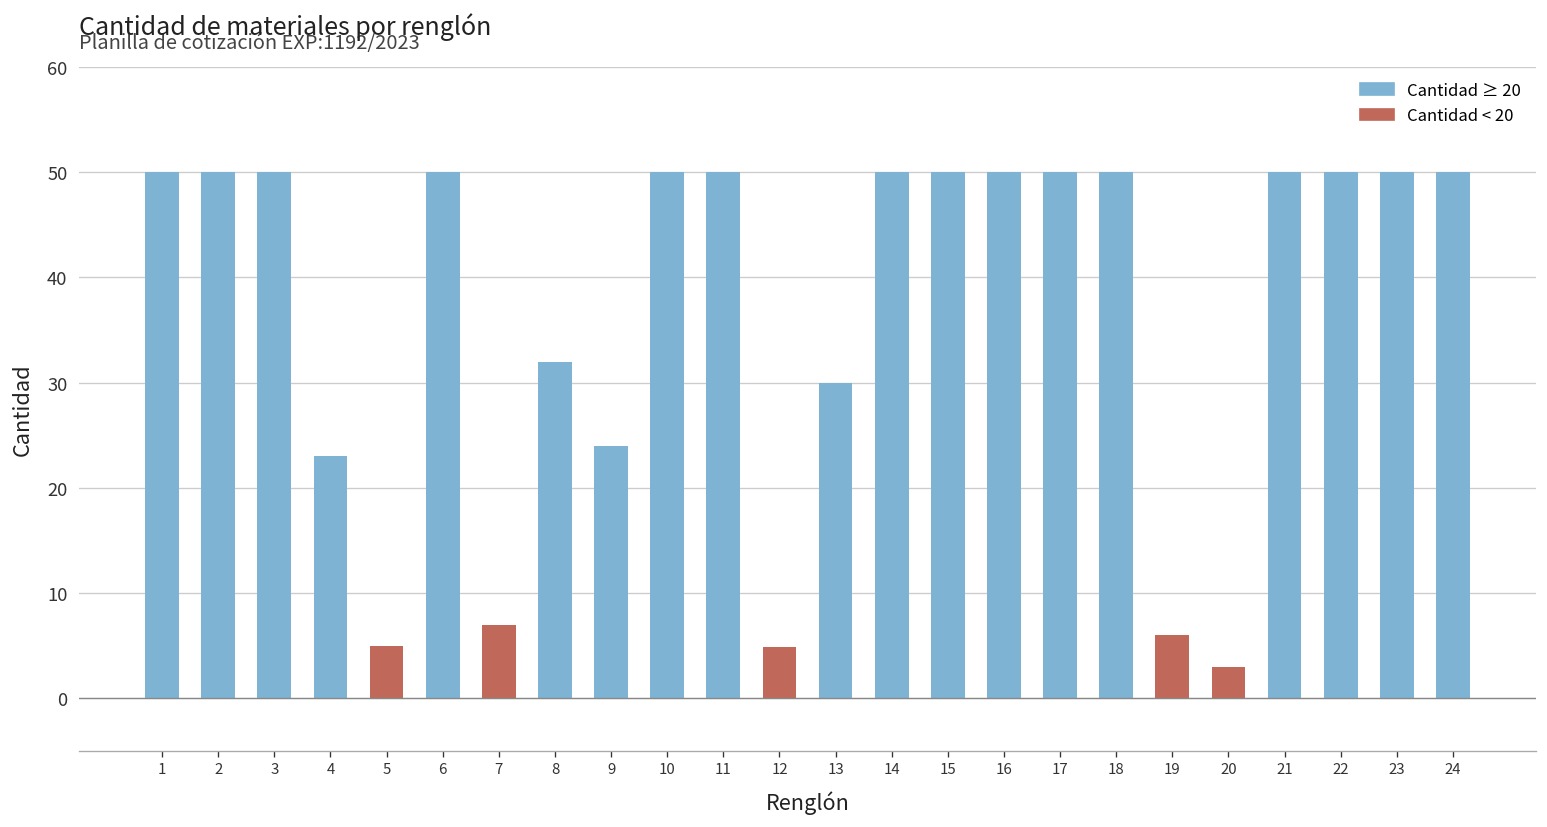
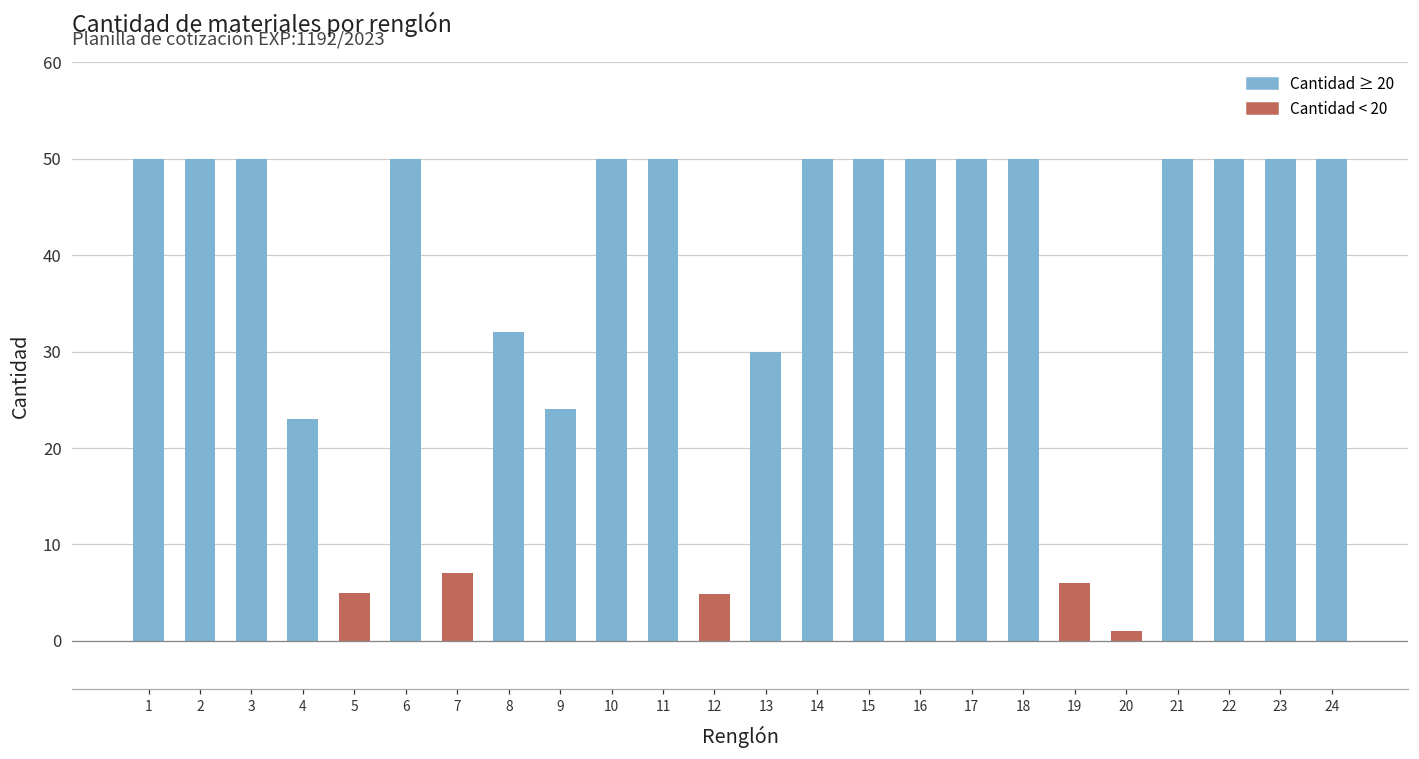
20: 3 -> 1
